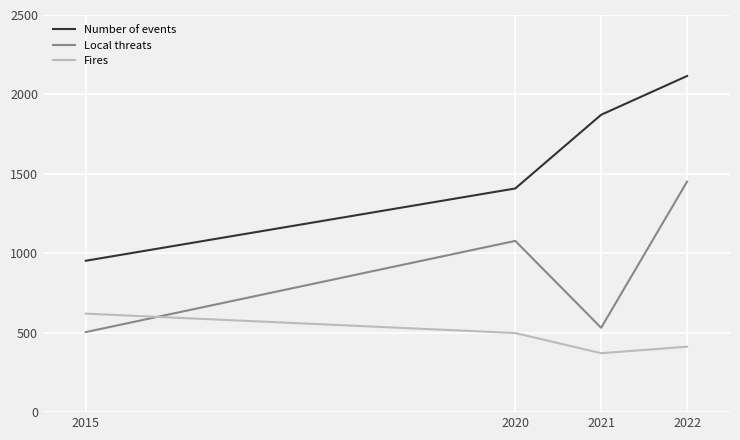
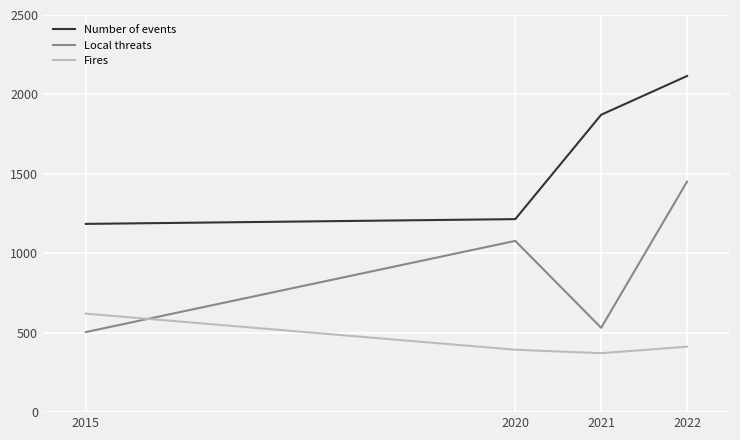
Number of events, 2015: 950 -> 1190
Number of events, 2020: 1410 -> 1220
Fires, 2020: 500 -> 390
